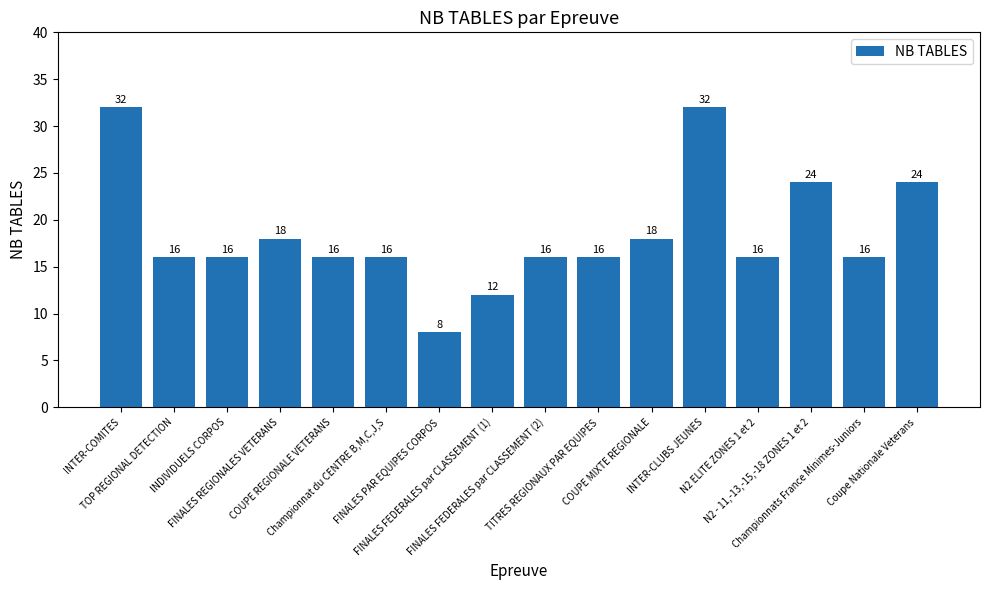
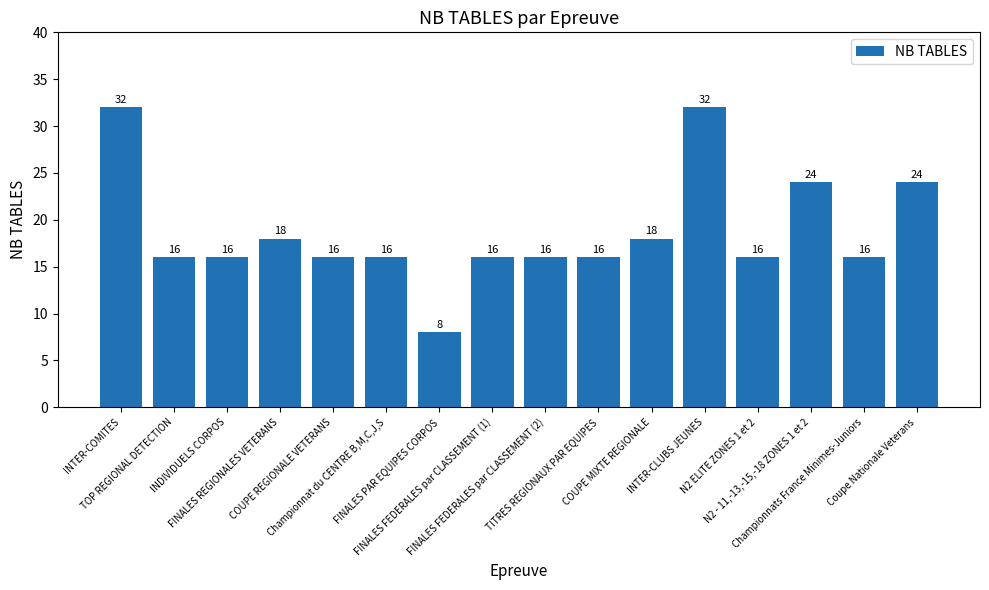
FINALES FEDERALES par CLASSEMENT (1): 12 -> 16
